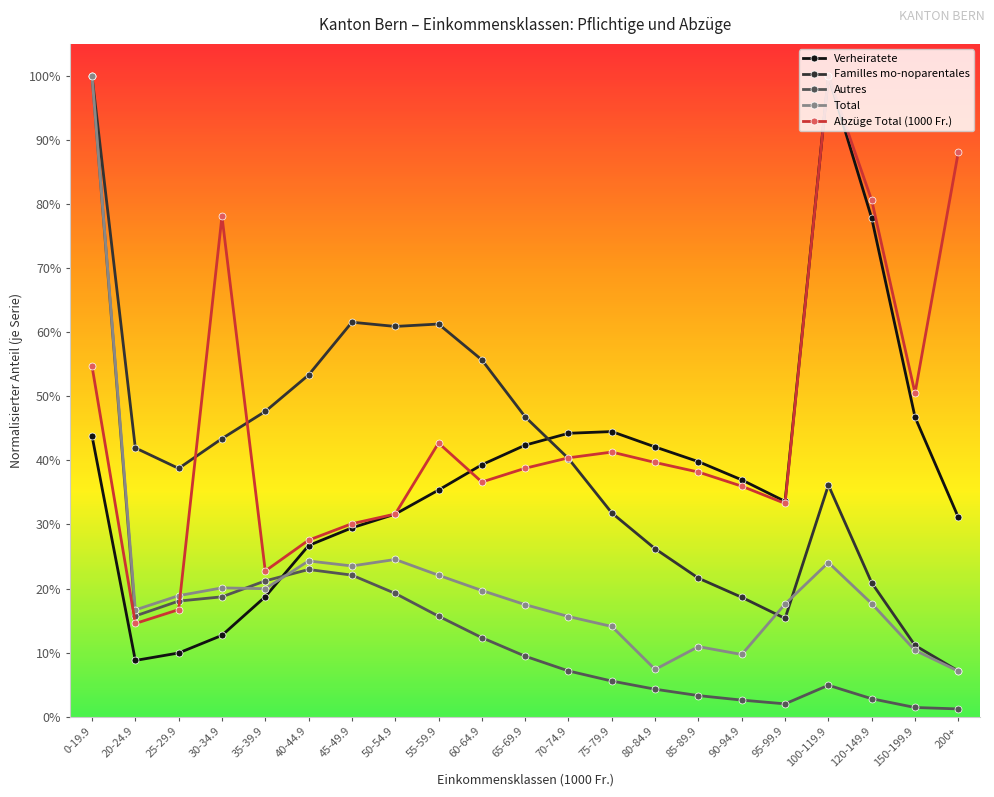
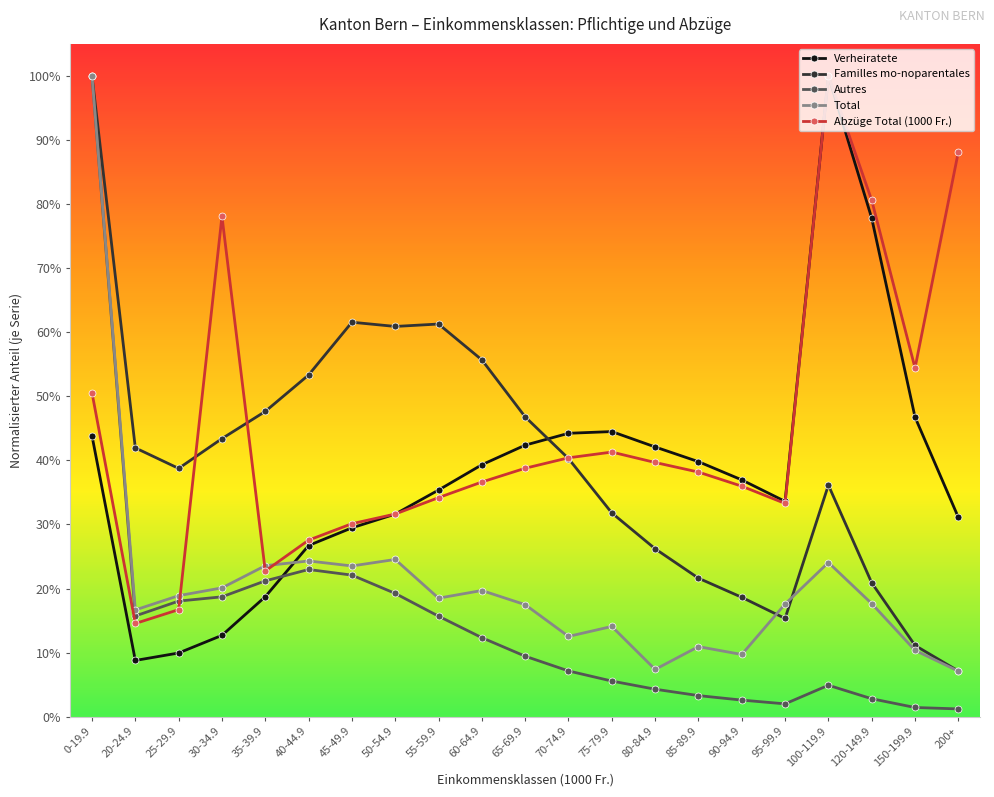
Abzüge Total (1000 Fr.), 0-19.9: 55% -> 51%
Total, 35-39.9: 20% -> 24%
Total, 55-59.9: 22% -> 19%
Abzüge Total (1000 Fr.), 55-59.9: 43% -> 34%
Total, 70-74.9: 16% -> 13%
Abzüge Total (1000 Fr.), 150-199.9: 50% -> 54%
